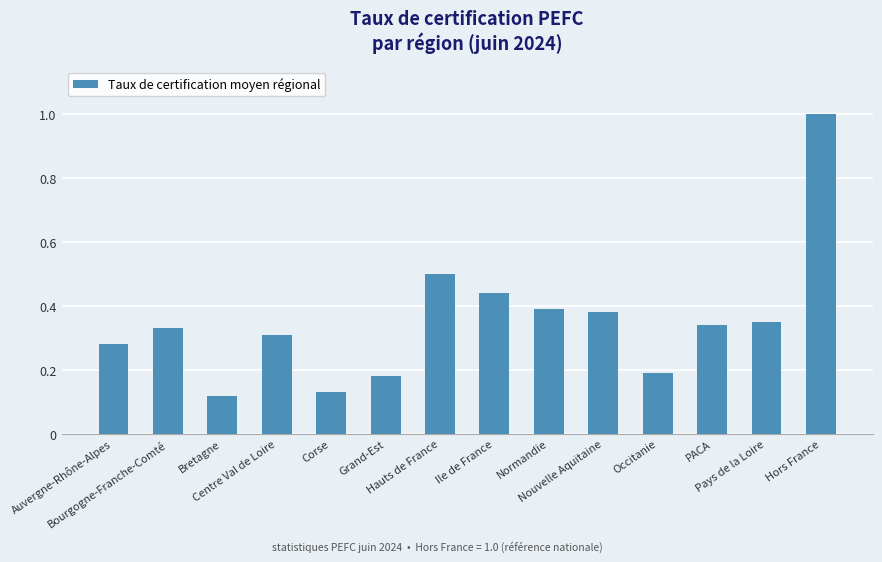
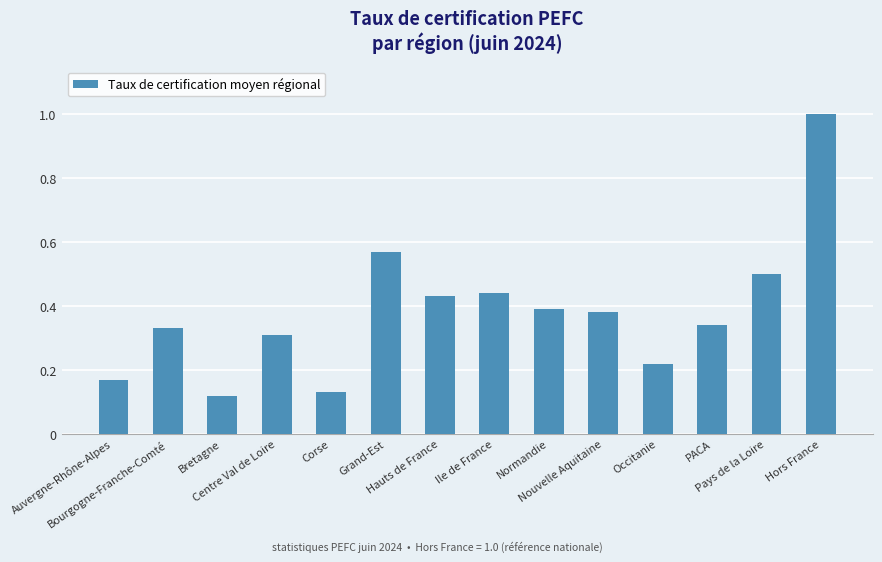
Auvergne-Rhône-Alpes: 0.28 -> 0.17
Grand-Est: 0.18 -> 0.57
Hauts de France: 0.50 -> 0.43
Occitanie: 0.19 -> 0.22
Pays de la Loire: 0.35 -> 0.50
